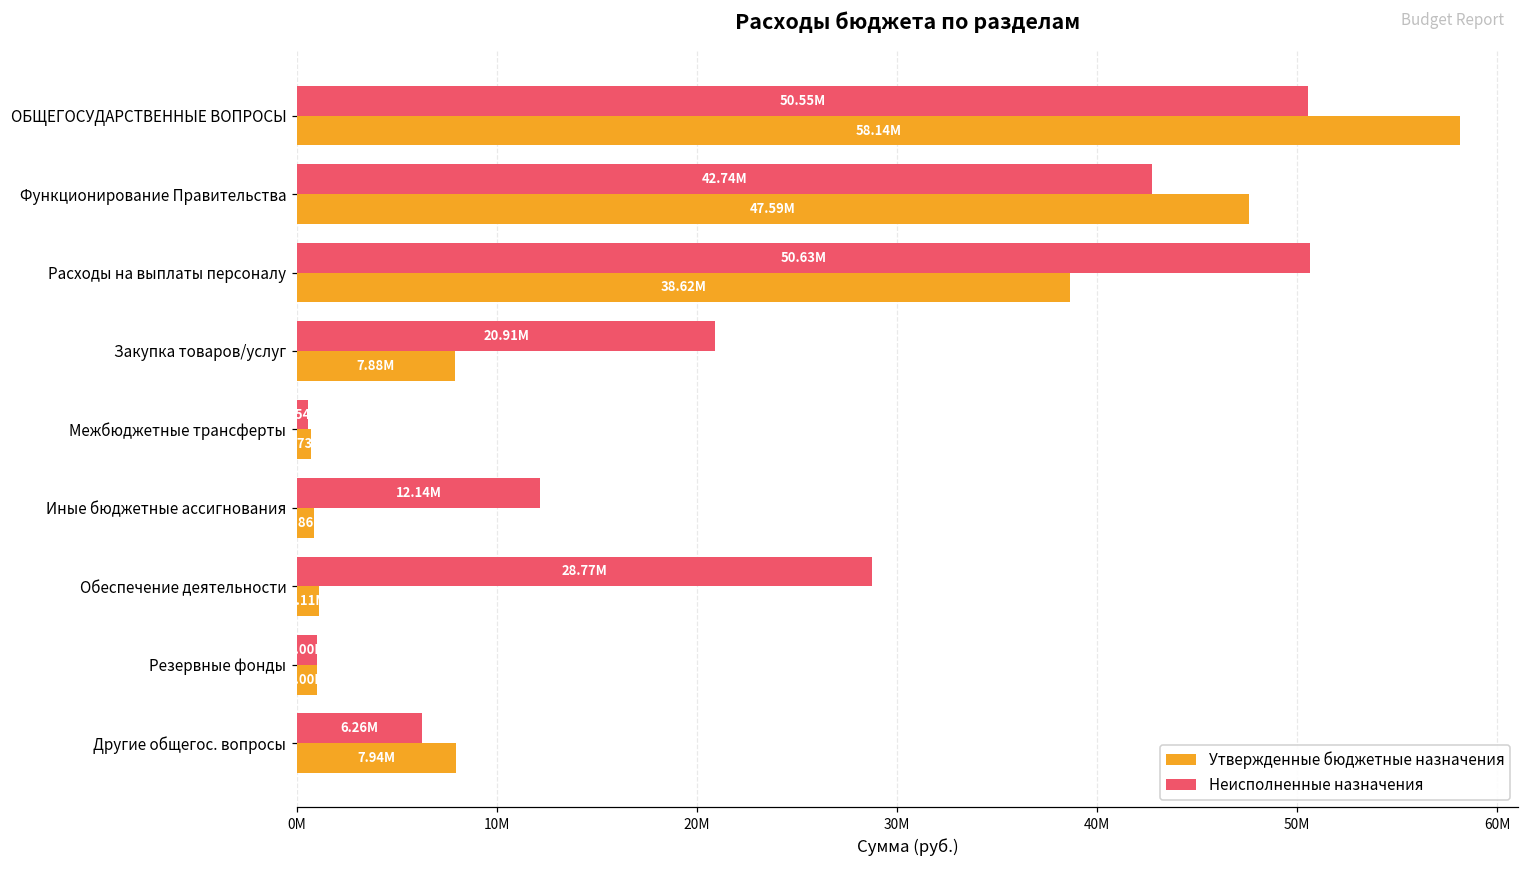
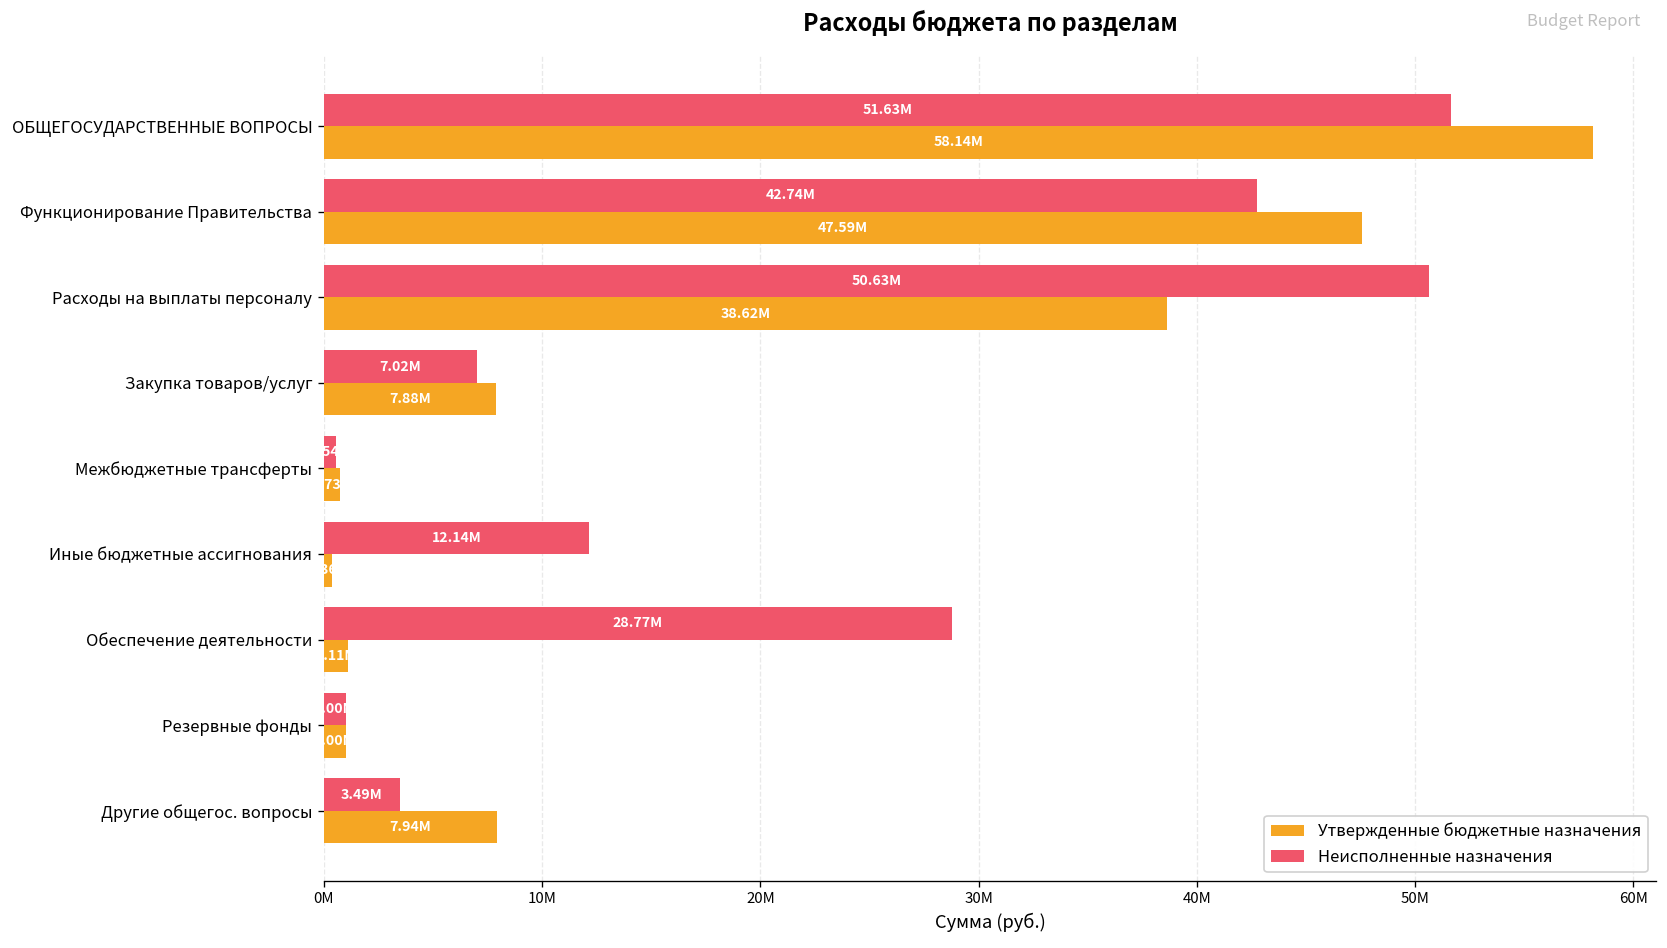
Неисполненные назначения, ОБЩЕГОСУДАРСТВЕННЫЕ ВОПРОСЫ: 50.55M -> 51.63M
Неисполненные назначения, Закупка товаров/услуг: 20.91M -> 7.02M
Утвержденные бюджетные назначения, Иные бюджетные ассигнования: 900000 -> 400000
Неисполненные назначения, Другие общегос. вопросы: 6.26M -> 3.49M
